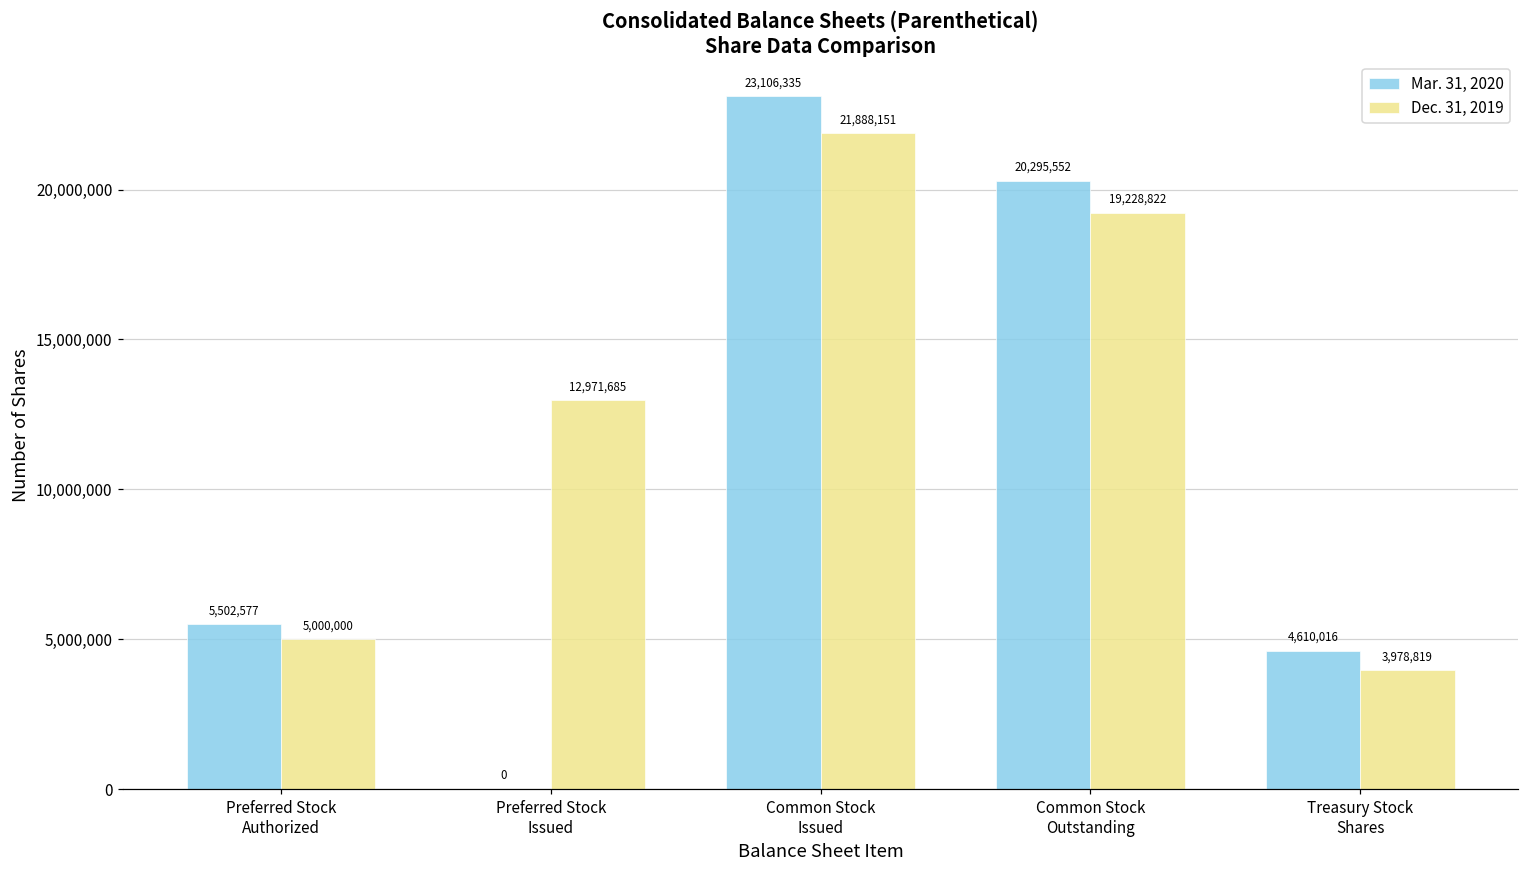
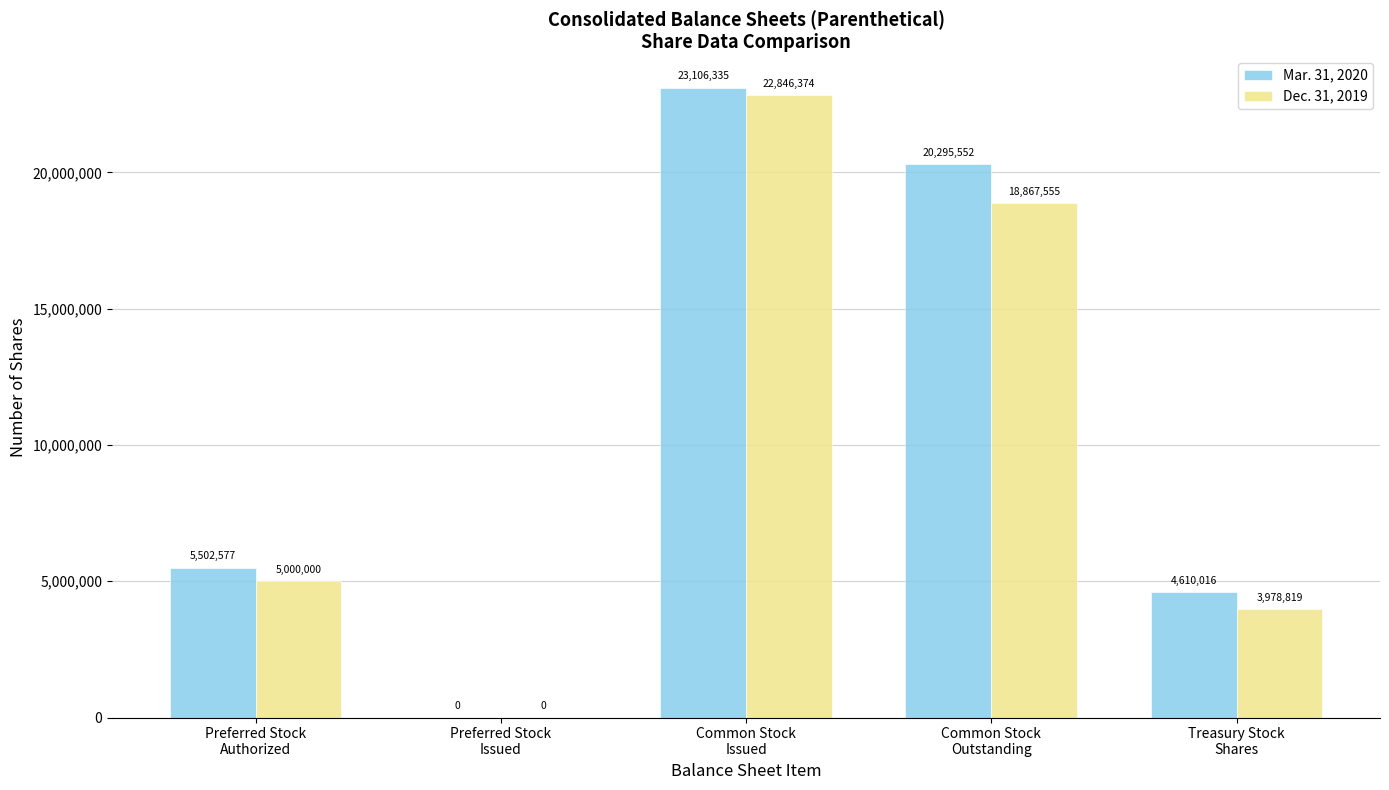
Dec. 31, 2019, Preferred Stock Issued: 12,971,685 -> 0
Dec. 31, 2019, Common Stock Issued: 21,888,151 -> 22,846,374
Dec. 31, 2019, Common Stock Outstanding: 19,228,822 -> 18,867,555
